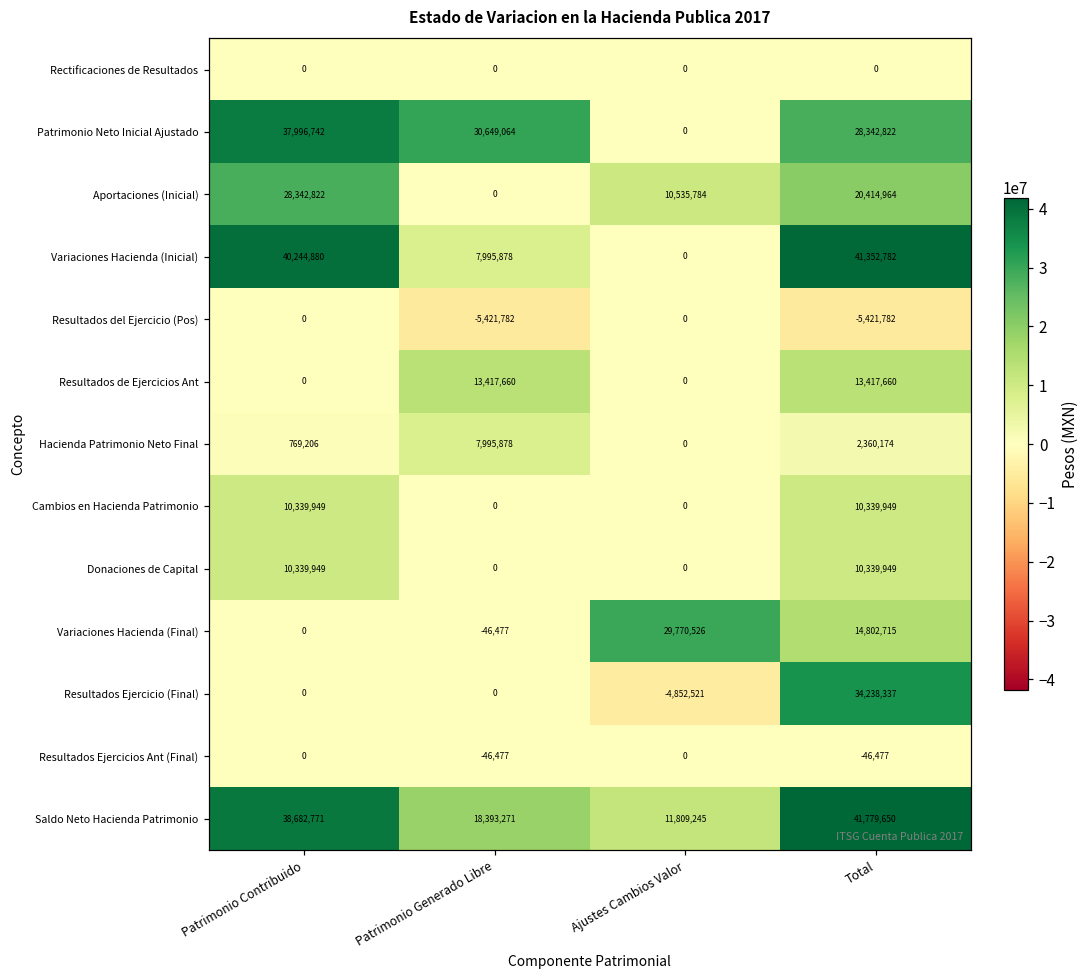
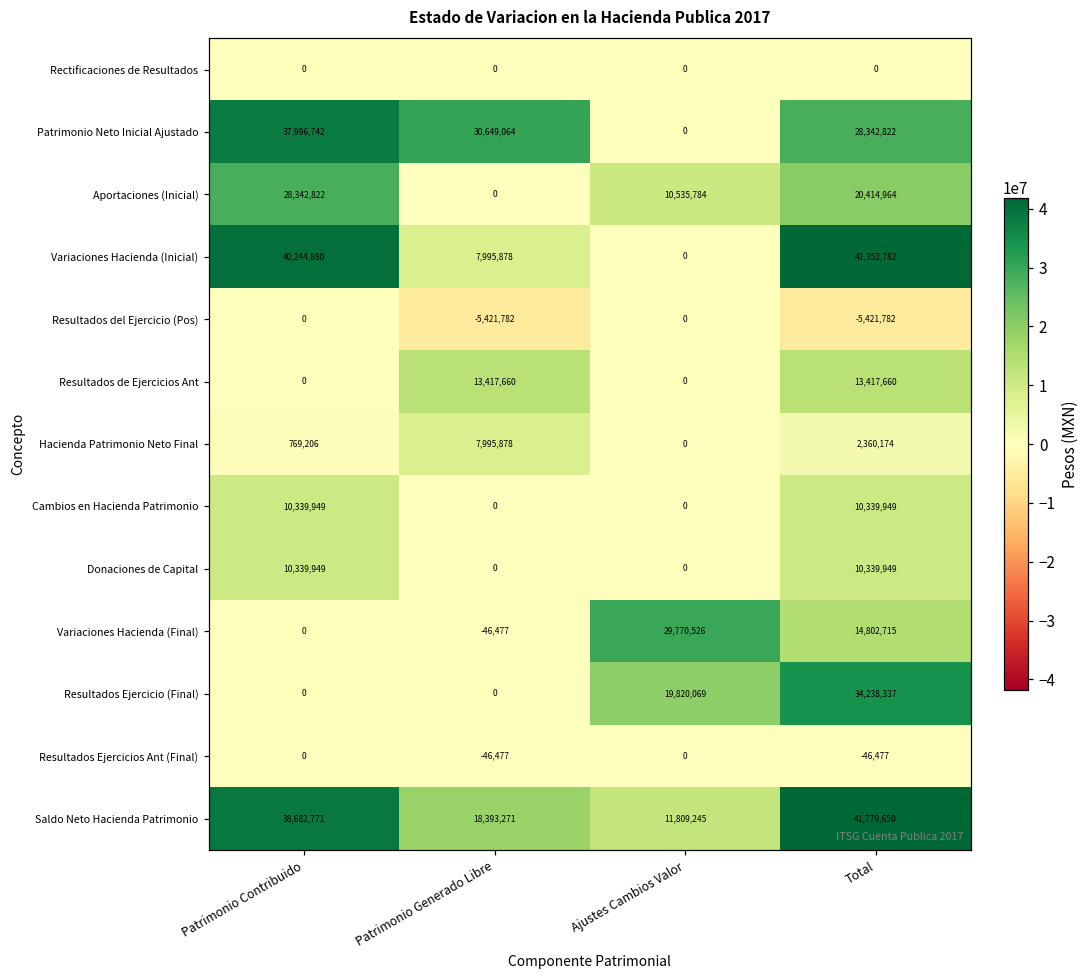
Resultados Ejercicio (Final), Ajustes Cambios Valor: -4,852,521 -> 19,820,069
